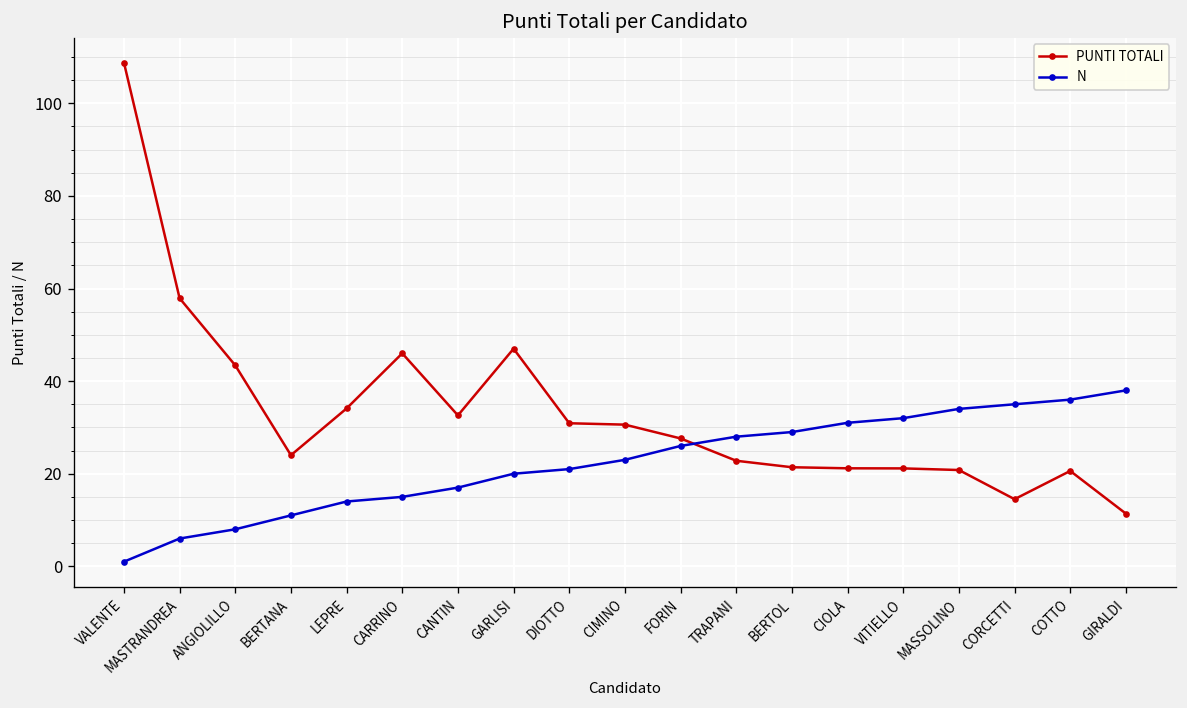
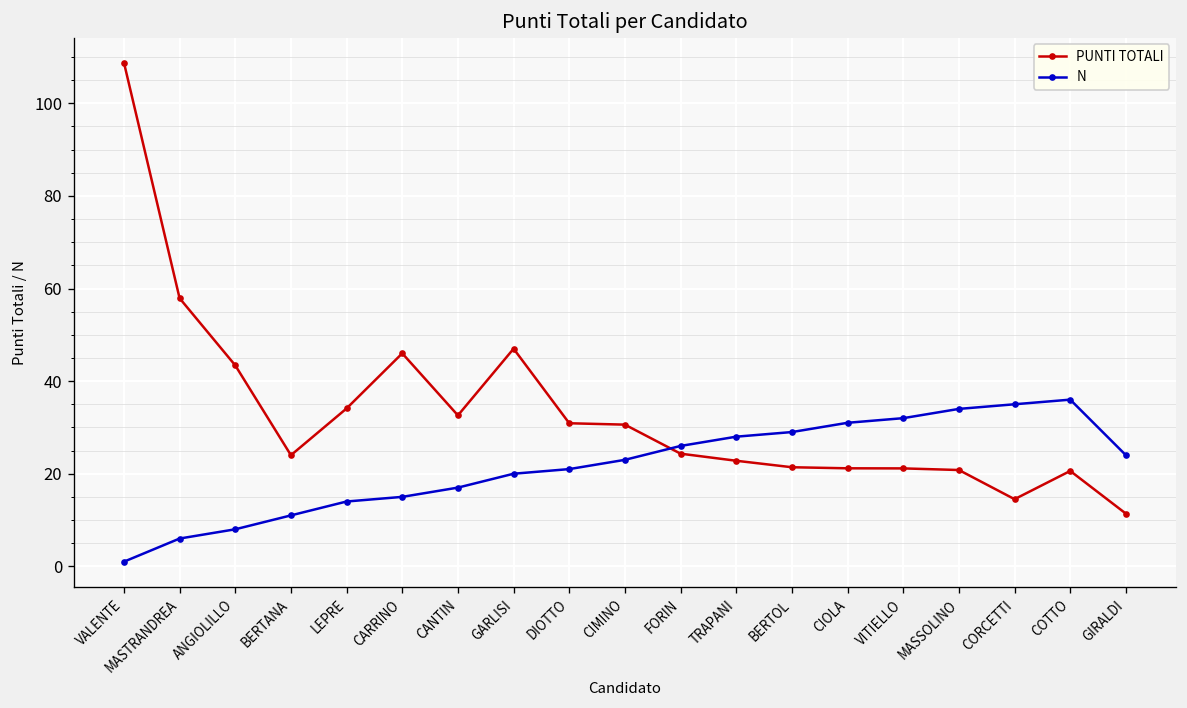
PUNTI TOTALI, FORIN: 28 -> 24
N, GIRALDI: 38 -> 24
